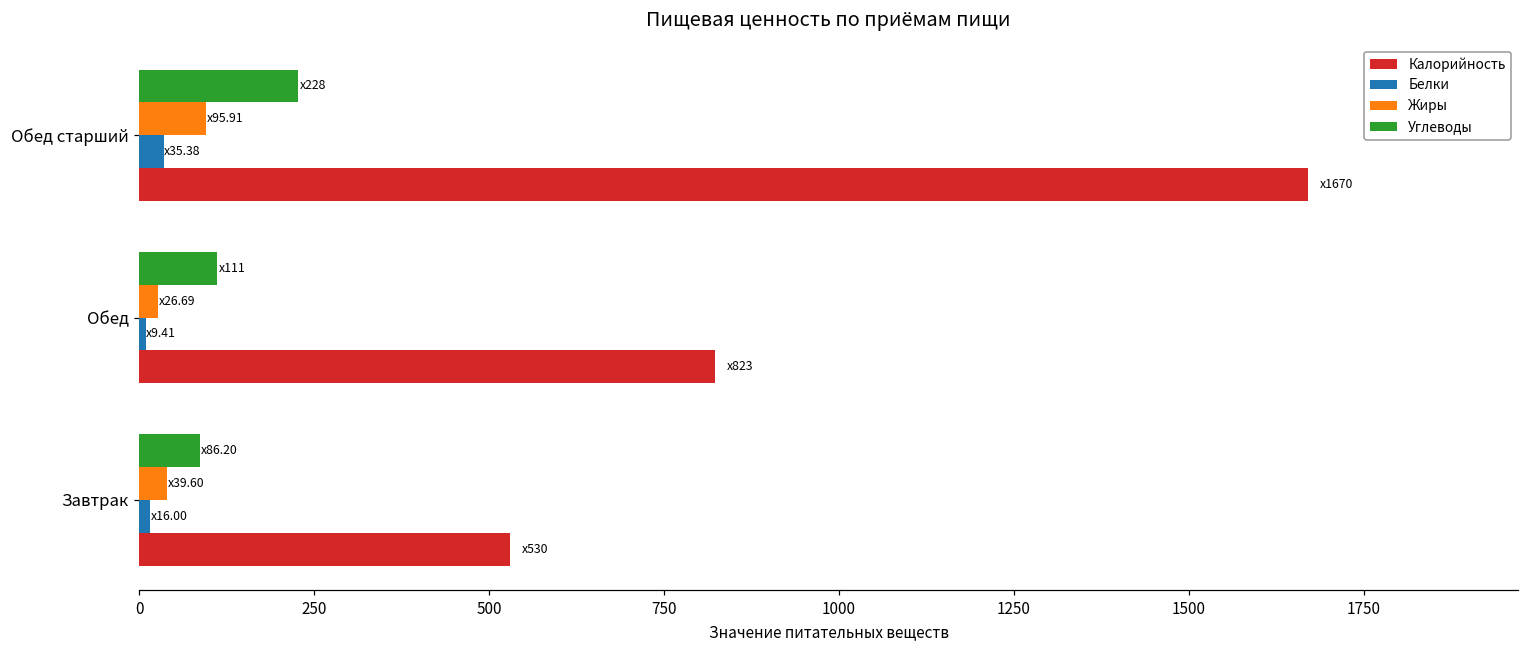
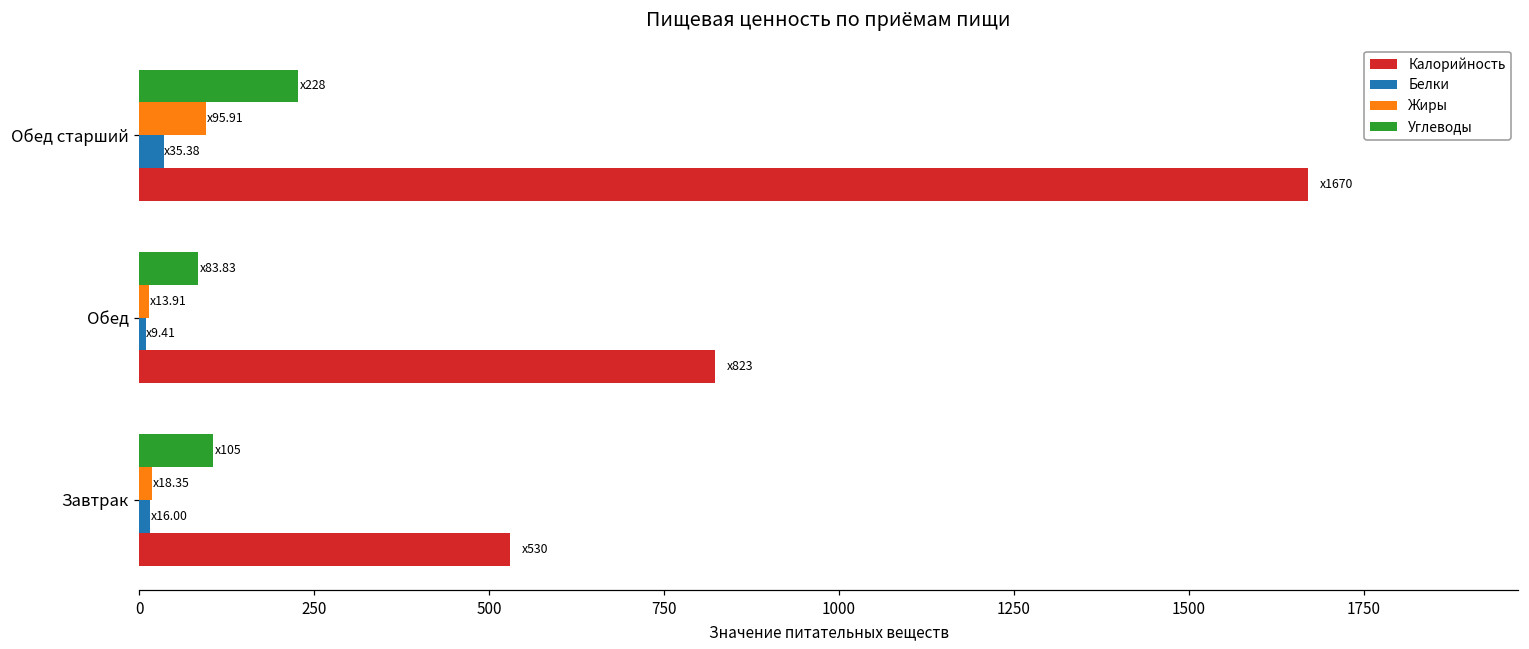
Углеводы, Обед: 111 -> 83.83
Жиры, Обед: 26.69 -> 13.91
Углеводы, Завтрак: 86.20 -> 105
Жиры, Завтрак: 39.60 -> 18.35
